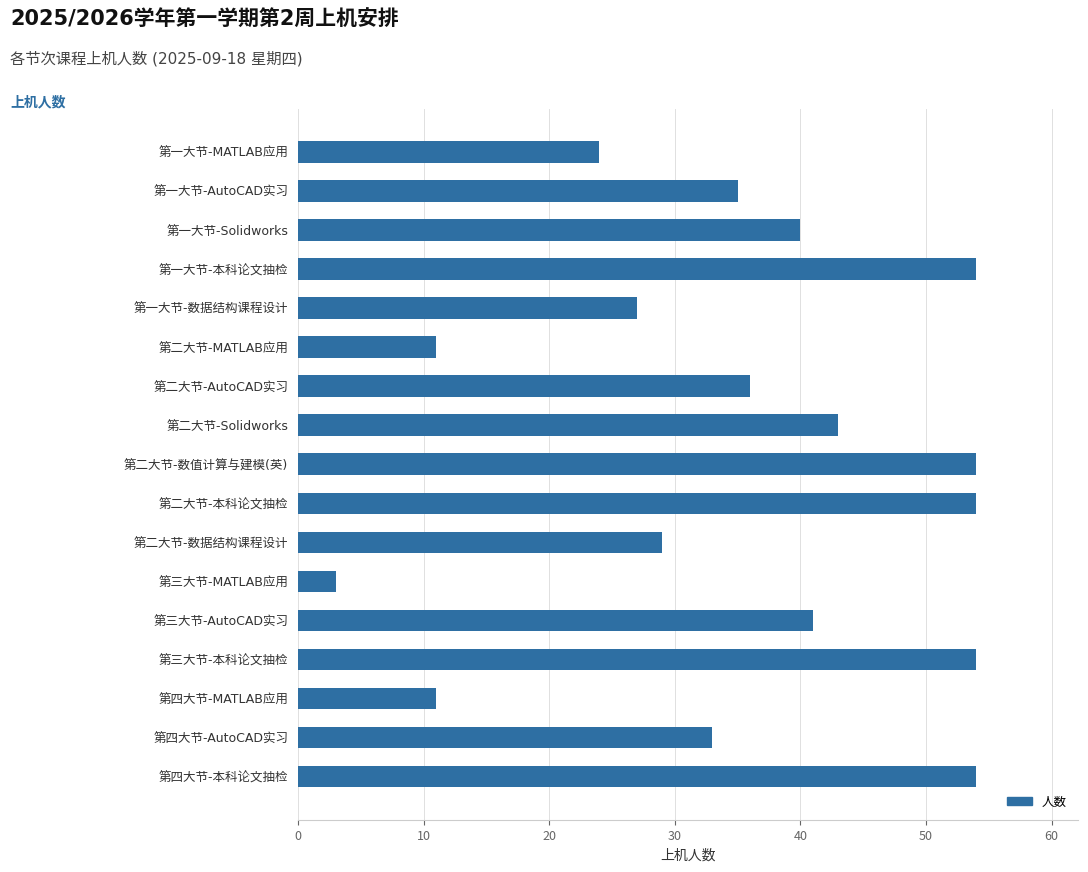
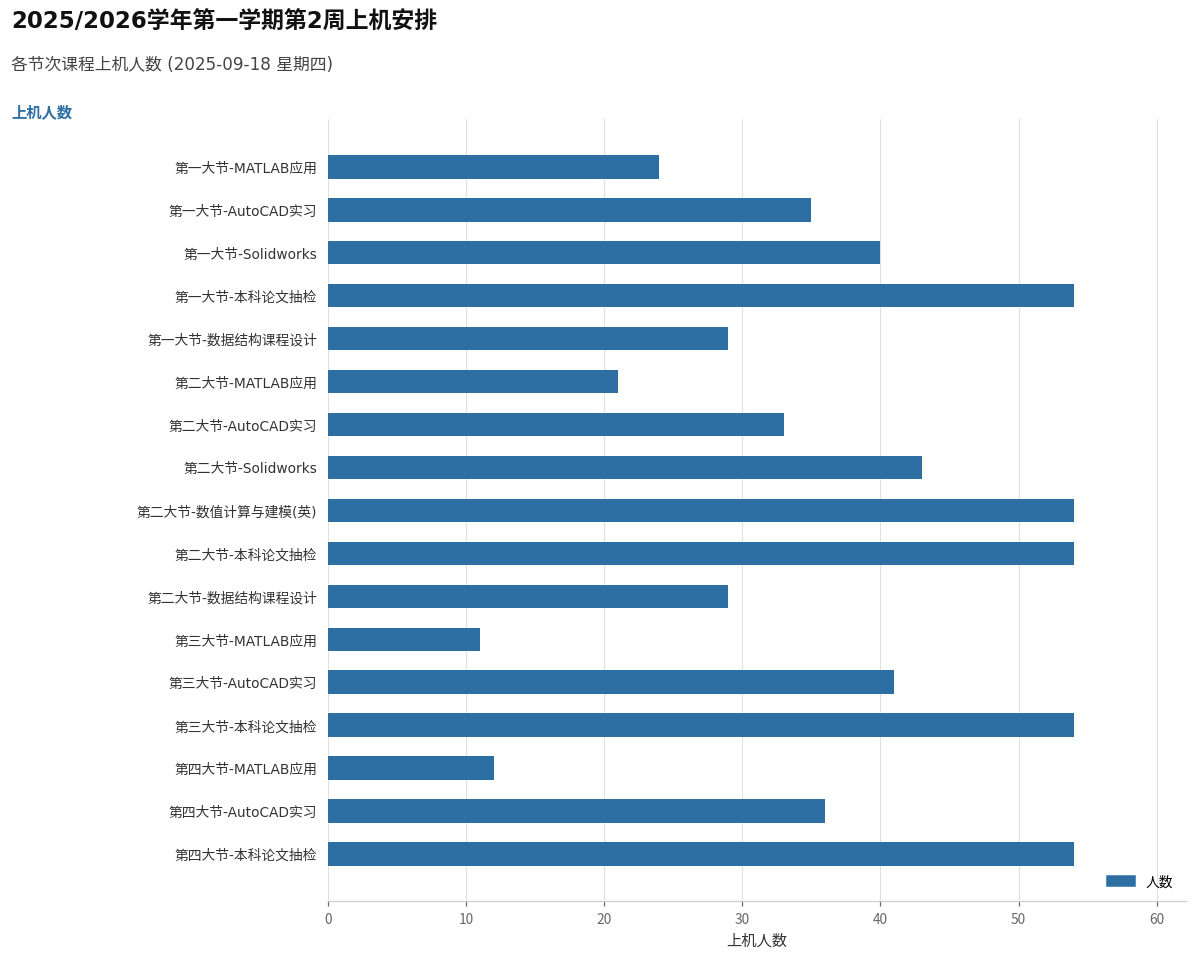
第一大节-数据结构课程设计: 27 -> 29
第二大节-MATLAB应用: 11 -> 21
第二大节-AutoCAD实习: 36 -> 33
第三大节-MATLAB应用: 3 -> 11
第四大节-MATLAB应用: 11 -> 12
第四大节-AutoCAD实习: 33 -> 36
